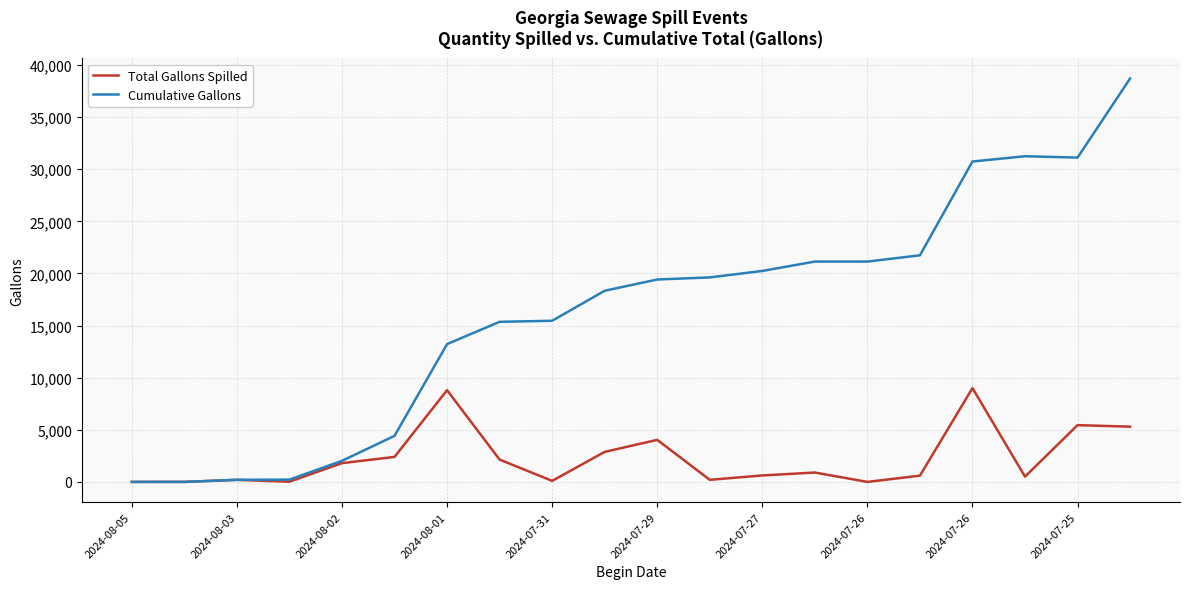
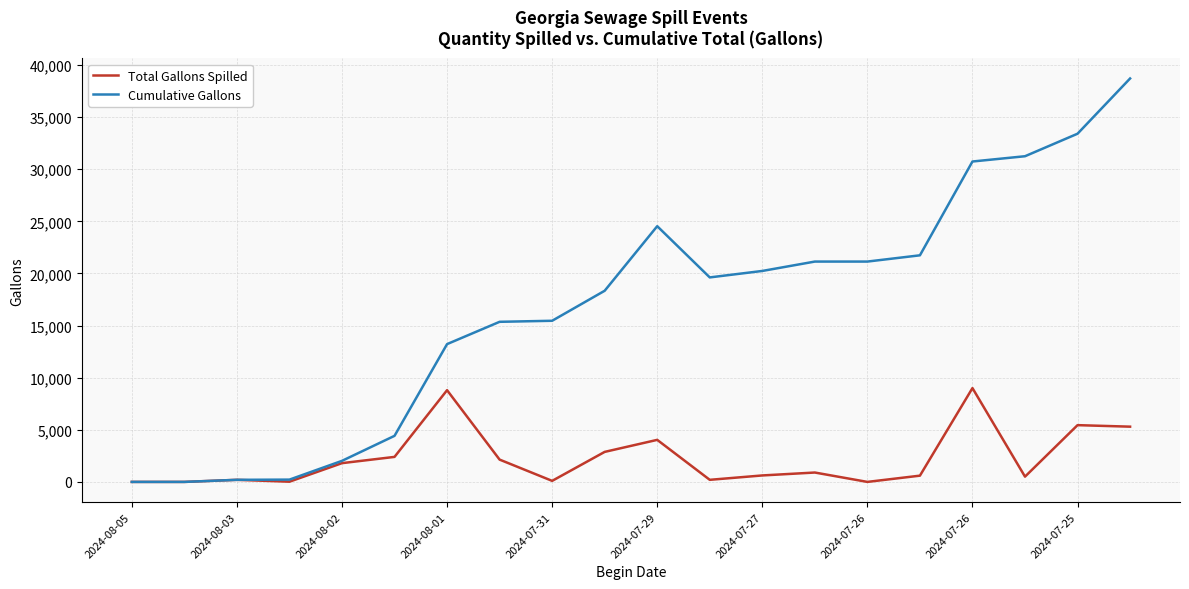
Cumulative Gallons, 2024-07-29: 19,400 -> 24,500
Cumulative Gallons, 2024-07-25: 31,100 -> 33,400
